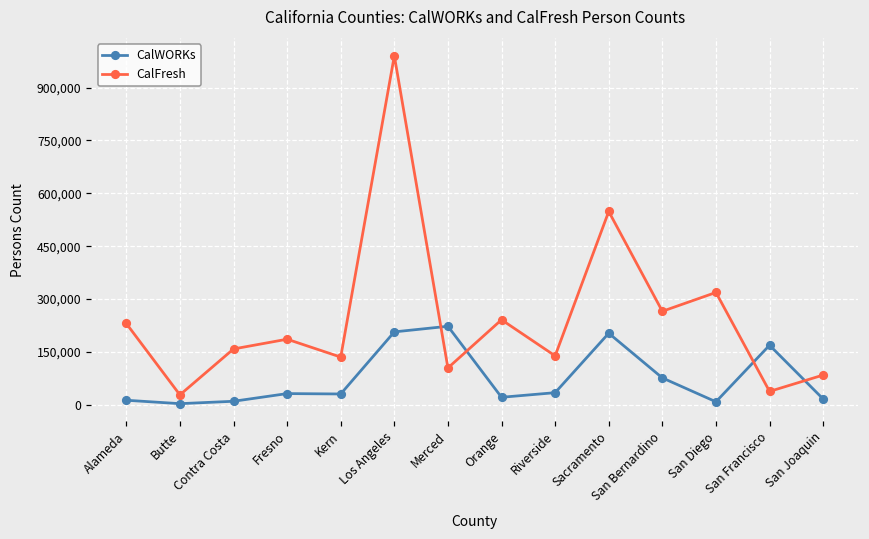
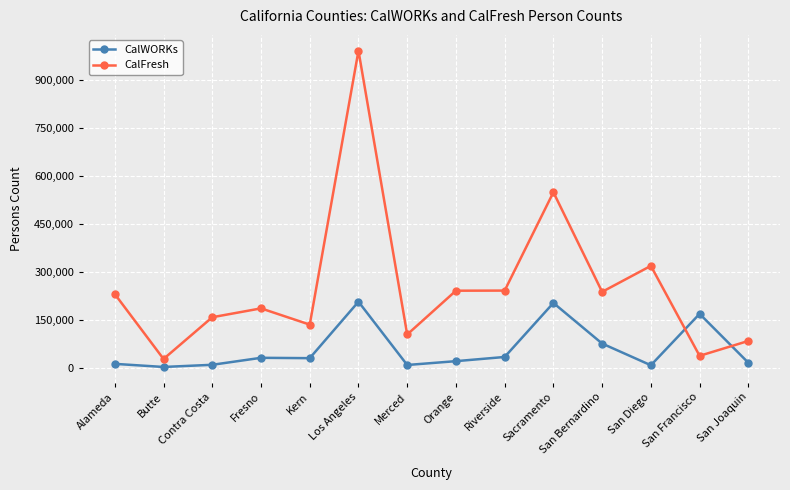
CalWORKs, Merced: 220,000 -> 10,000
CalFresh, Riverside: 140,000 -> 240,000
CalFresh, San Bernardino: 270,000 -> 240,000
